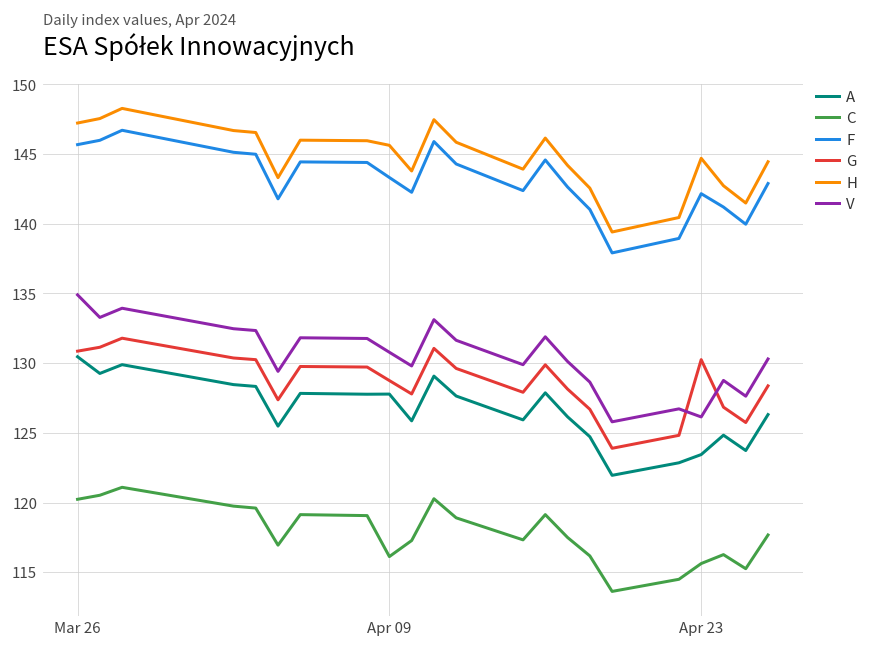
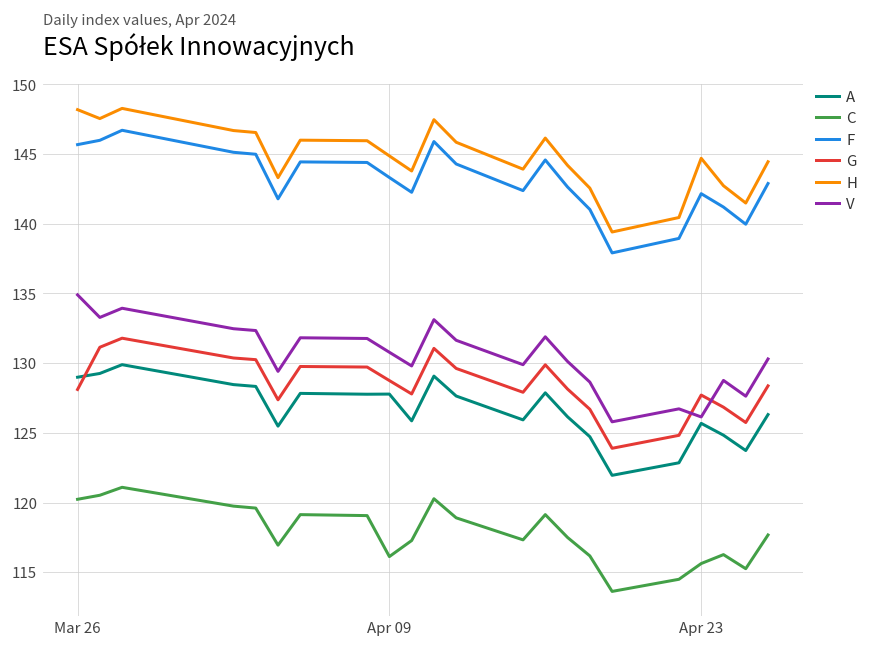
A, Mar 26: 130.5 -> 129.0
G, Mar 26: 130.9 -> 128.1
H, Mar 26: 147.2 -> 148.2
H, Apr 09: 145.6 -> 144.9
A, Apr 23: 123.4 -> 125.7
G, Apr 23: 130.3 -> 127.7
